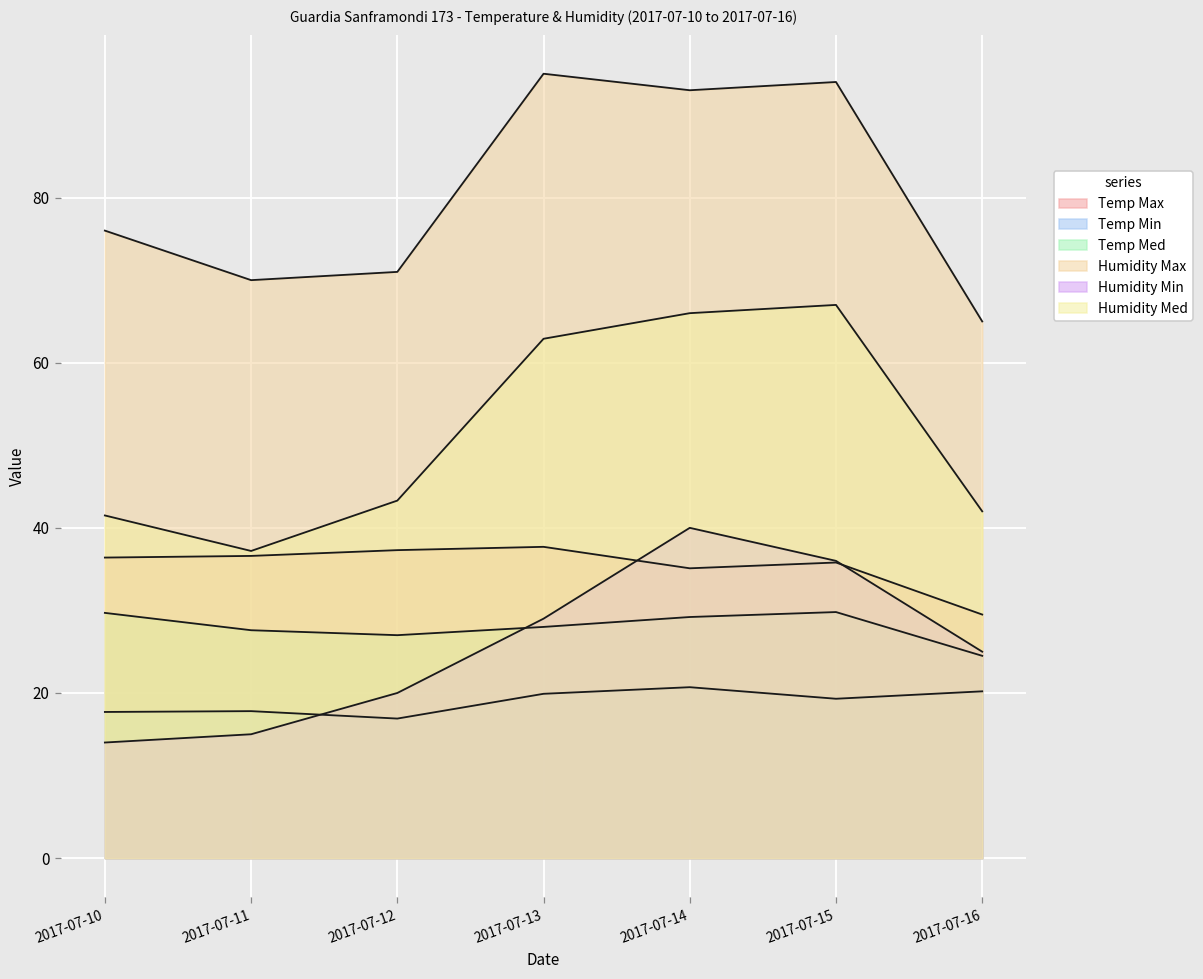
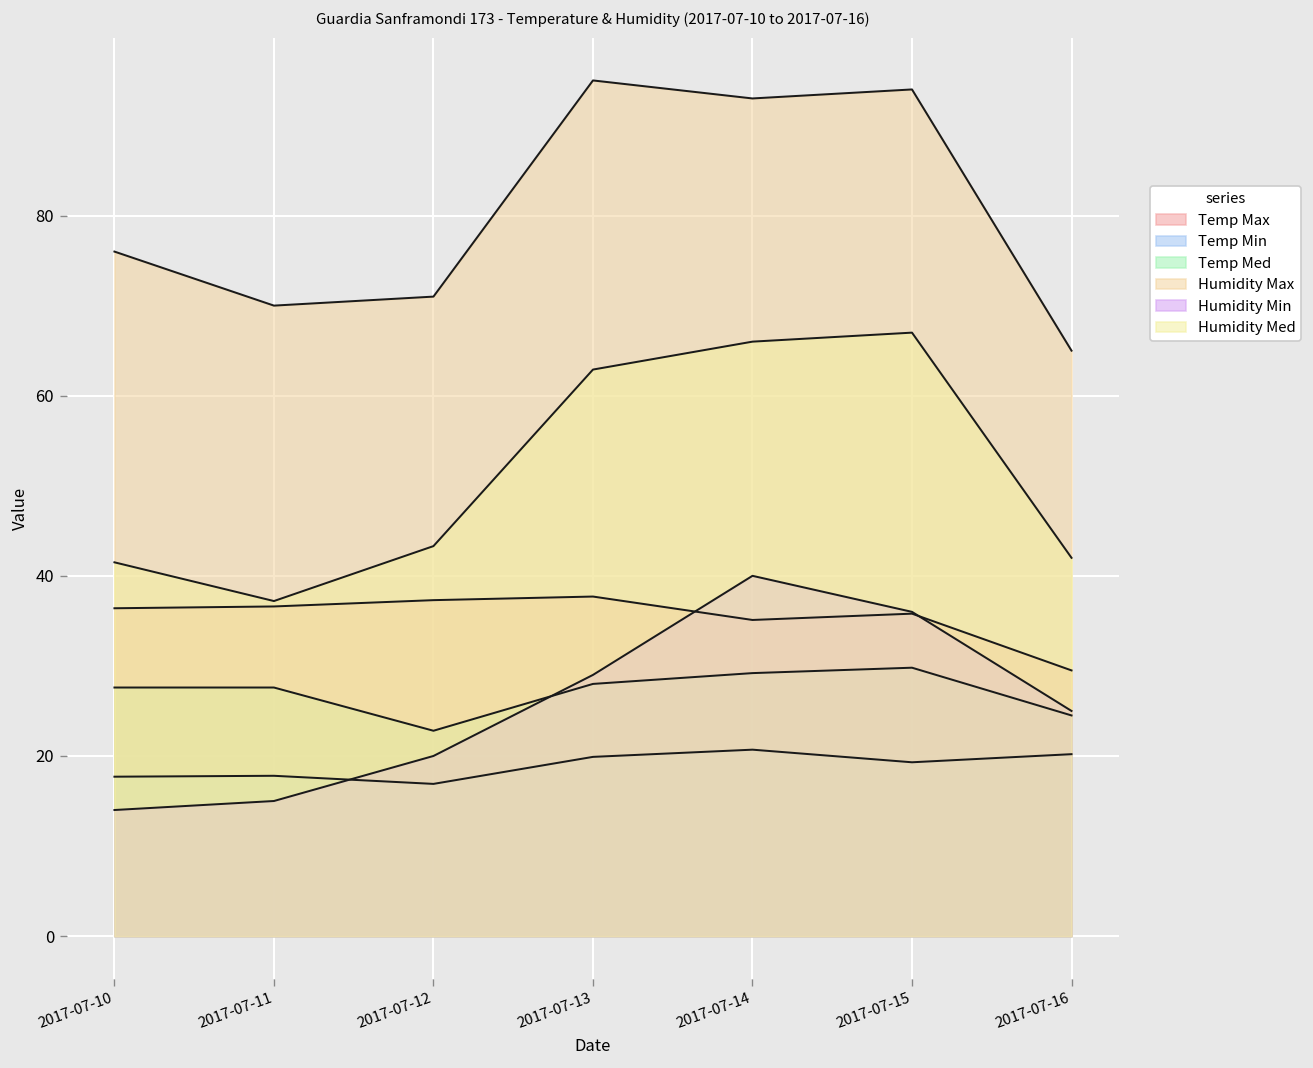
Temp Med, 2017-07-10: 30 -> 28
Temp Med, 2017-07-12: 27 -> 23
